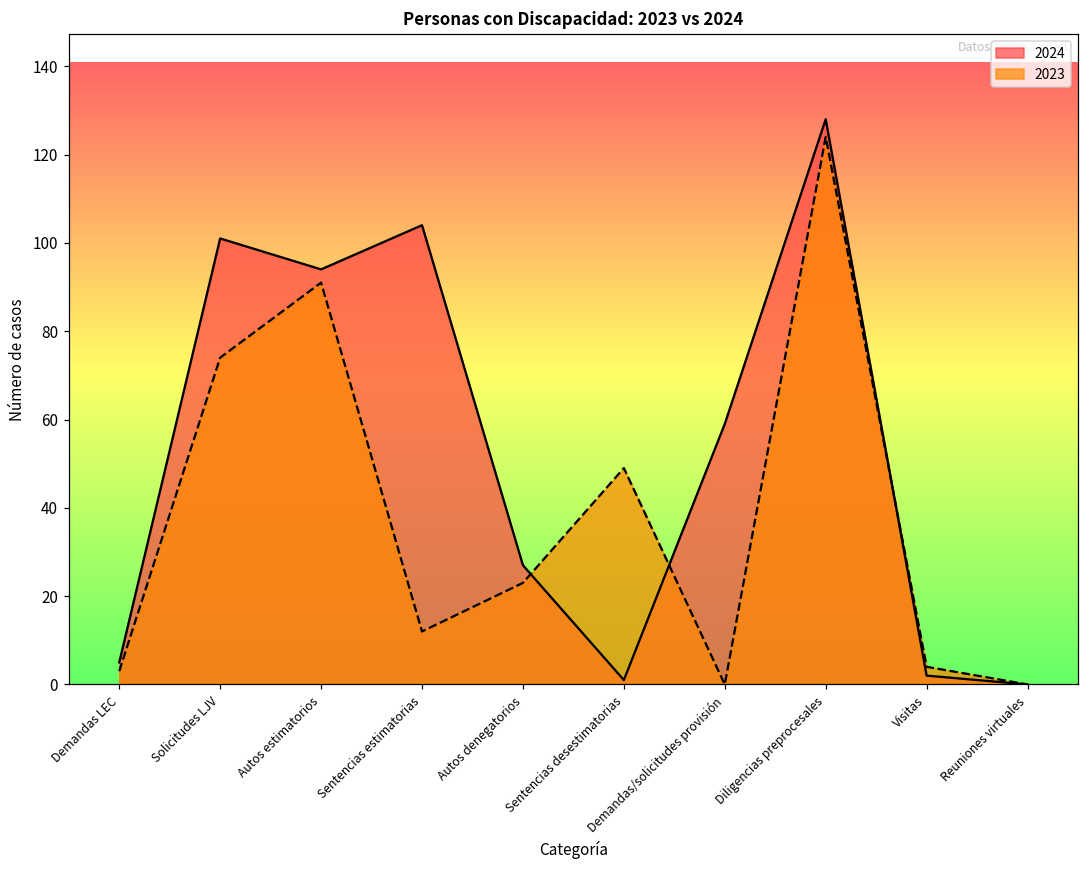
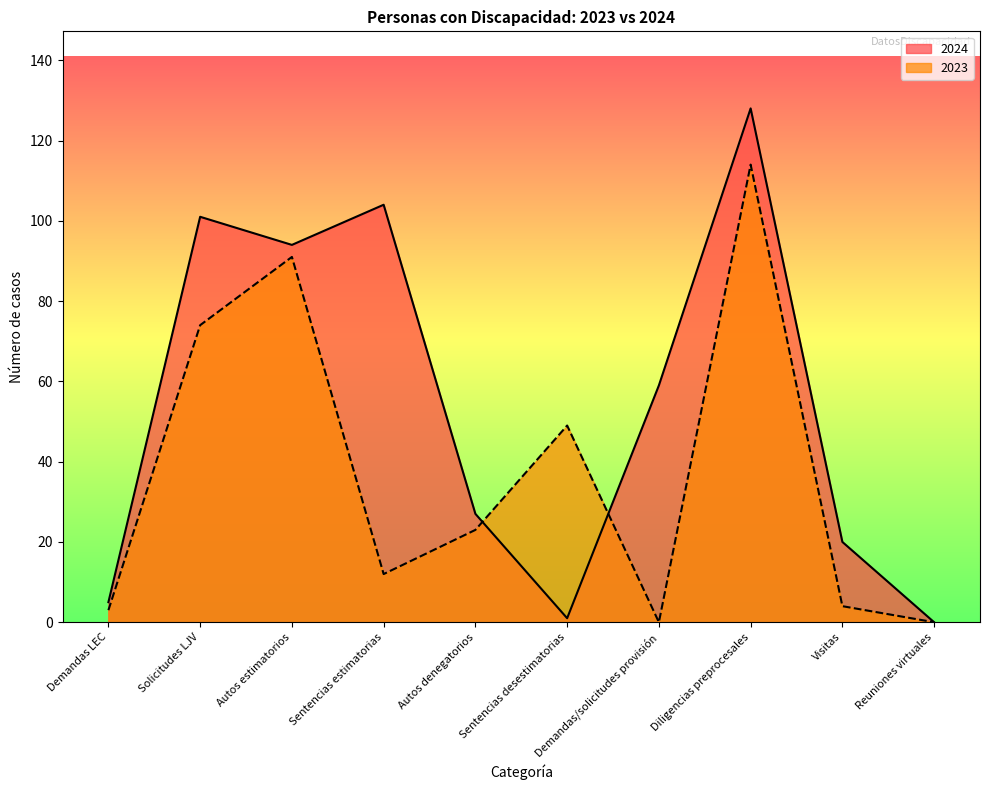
2023, Diligencias preprocesales: 124 -> 114
2024, Visitas: 2 -> 20
